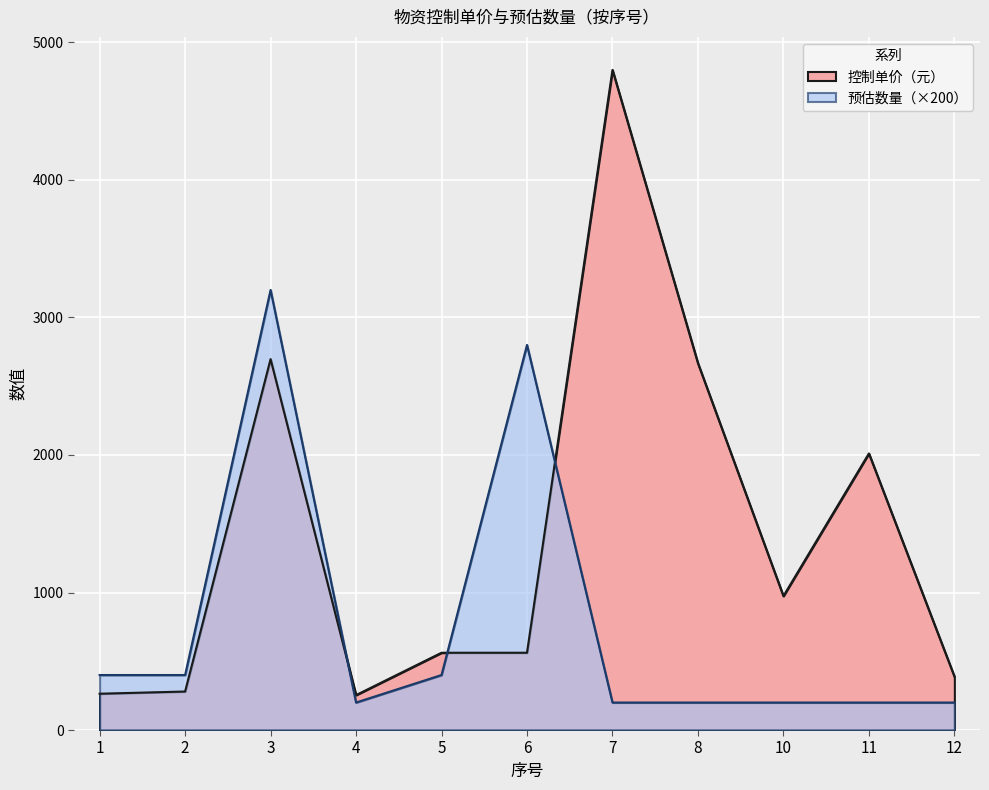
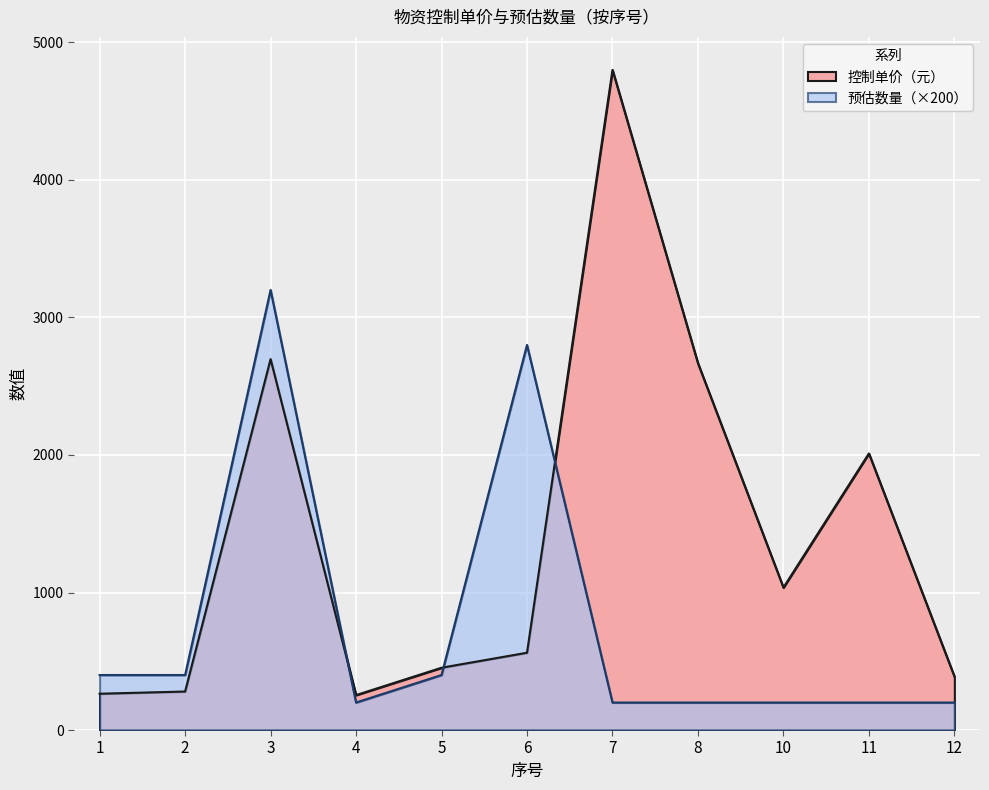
控制单价（元）, 5: 560 -> 450
控制单价（元）, 10: 970 -> 1040
